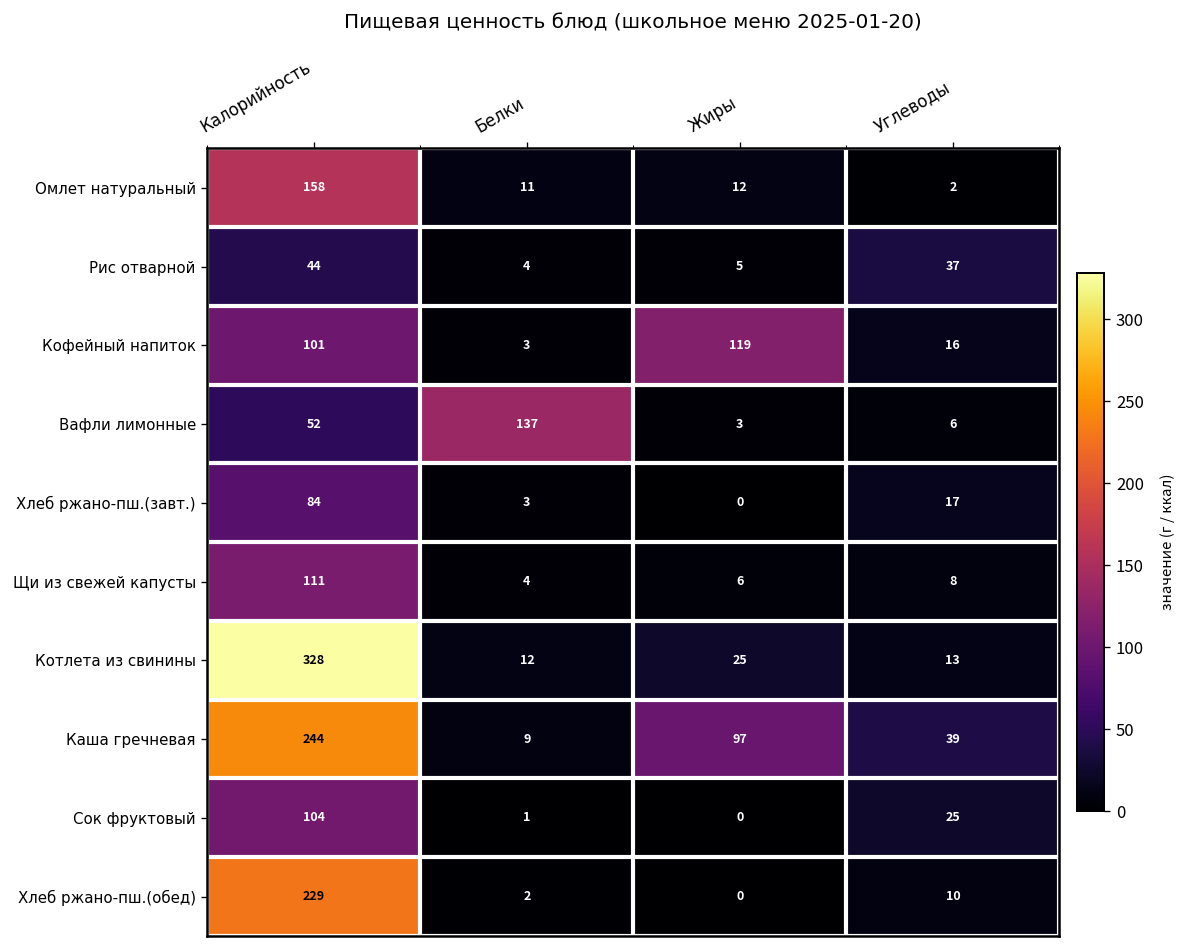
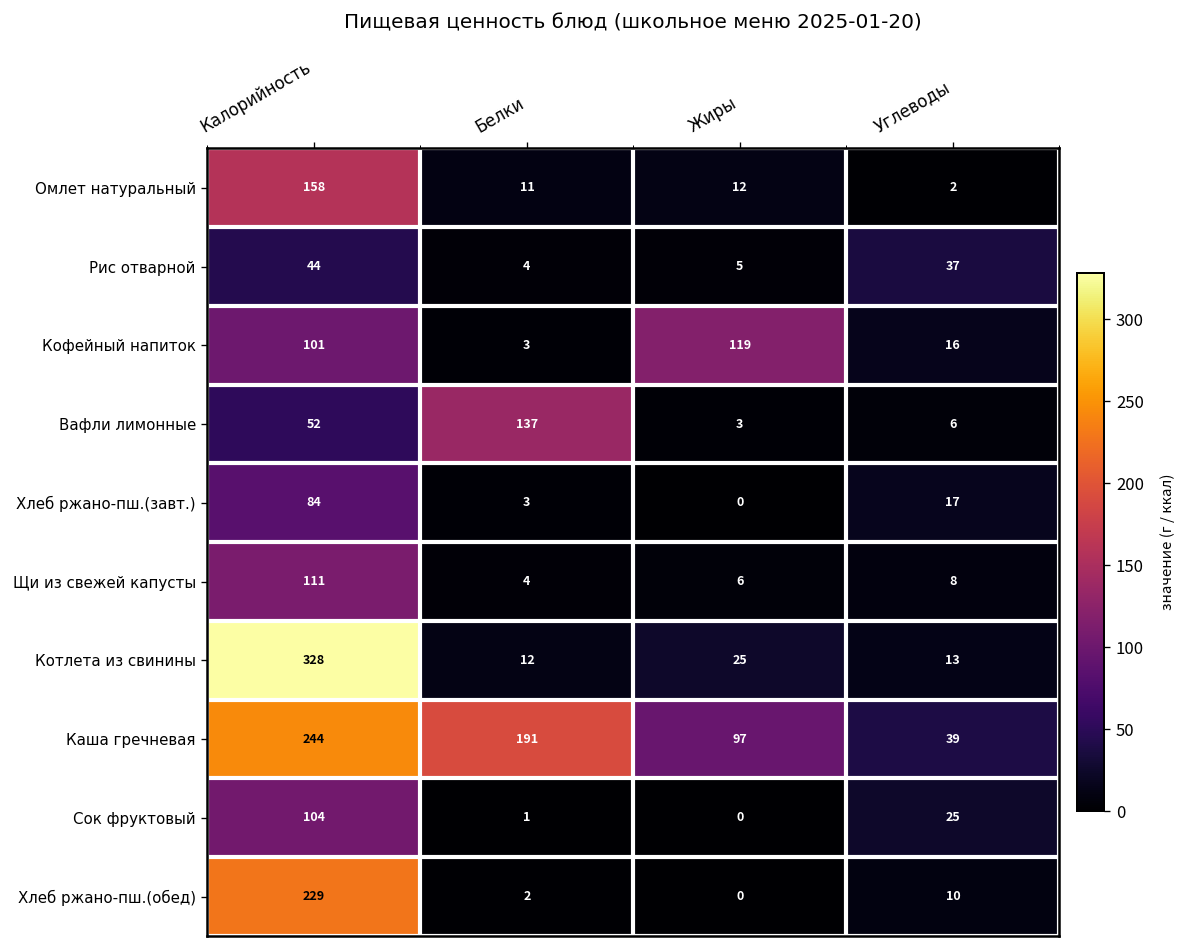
Каша гречневая, Белки: 9 -> 191
